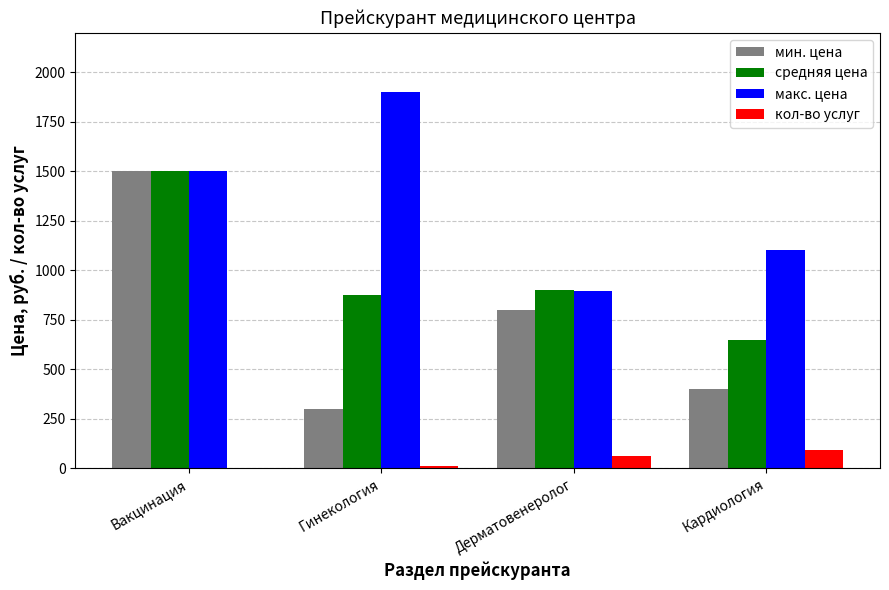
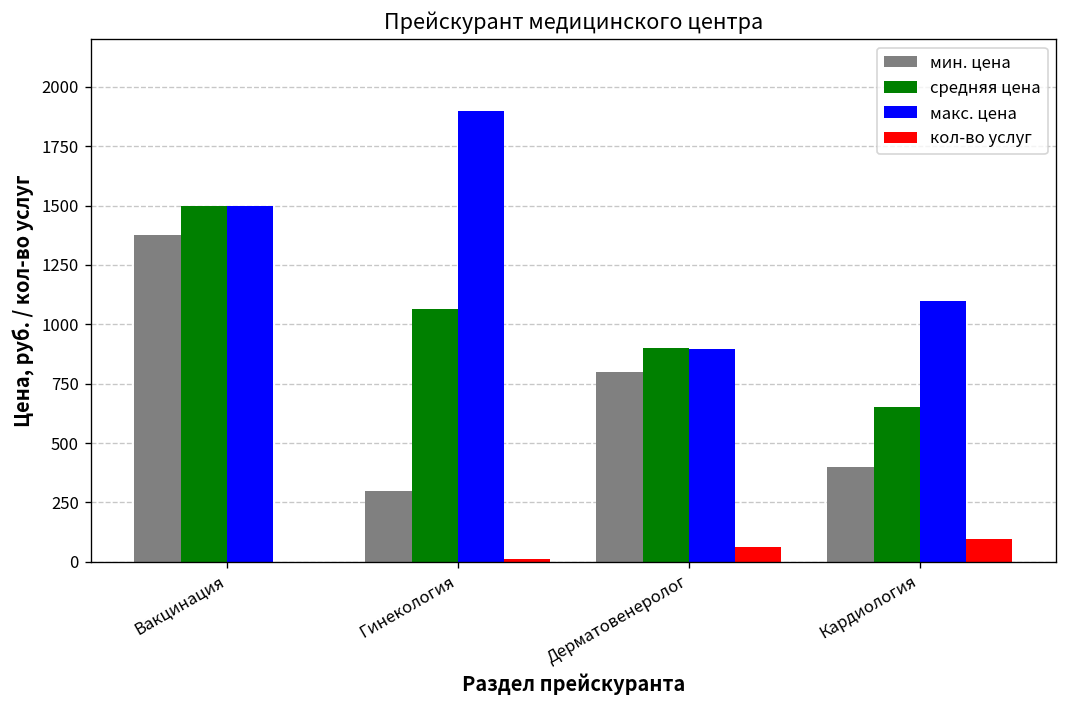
мин. цена, Вакцинация: 1500 -> 1380
средняя цена, Гинекология: 870 -> 1060
